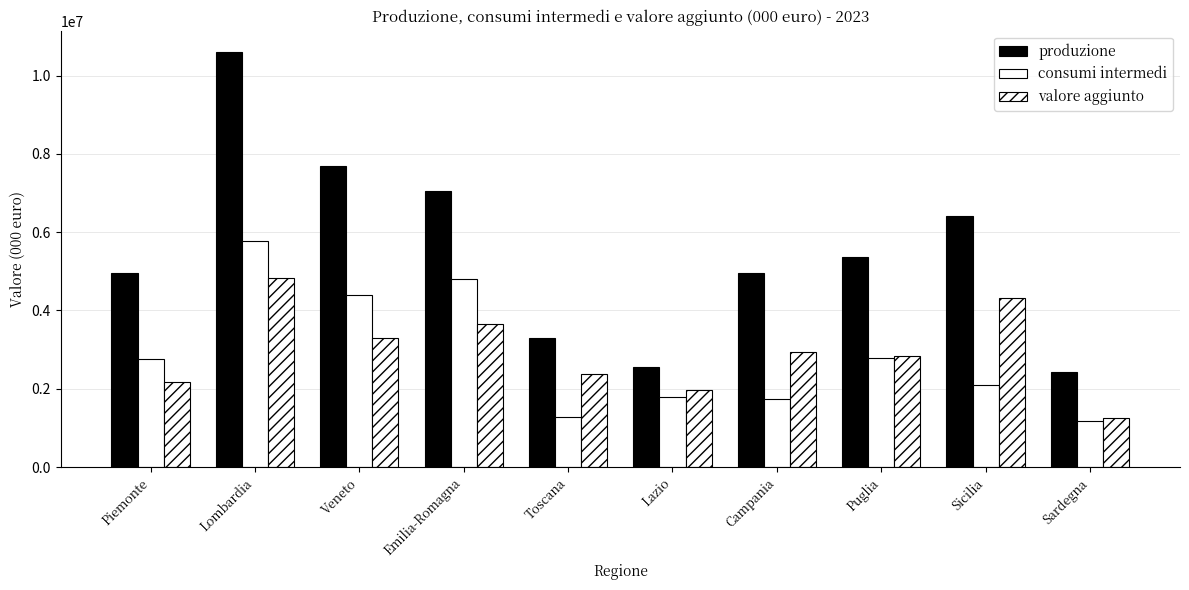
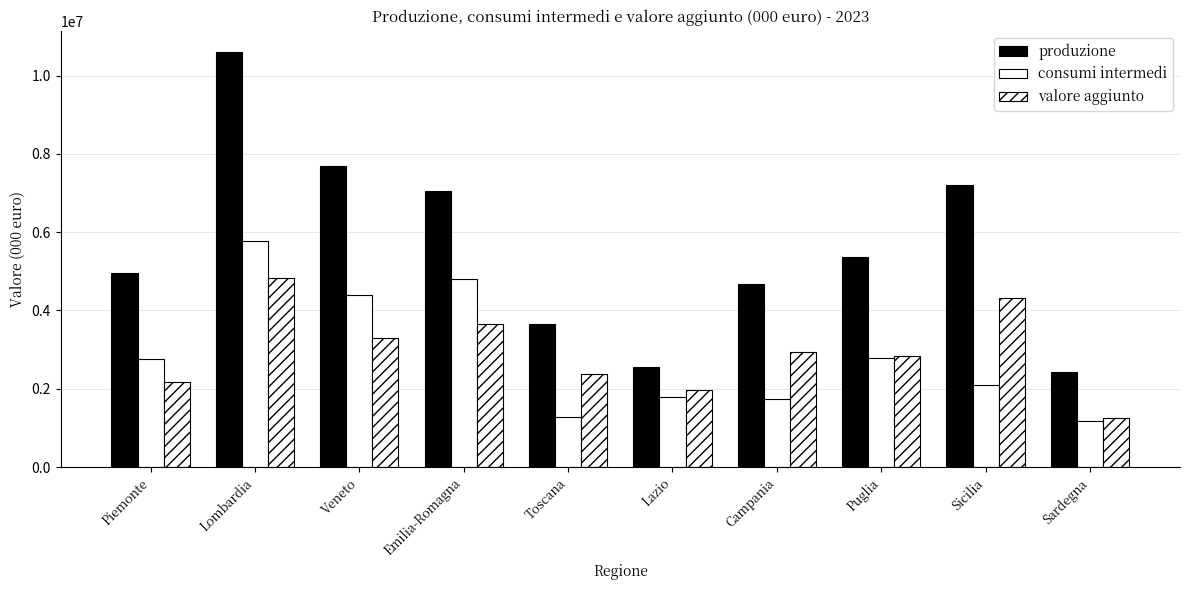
produzione, Toscana: 3300000 -> 3700000
produzione, Campania: 5000000 -> 4700000
produzione, Sicilia: 6400000 -> 7200000
